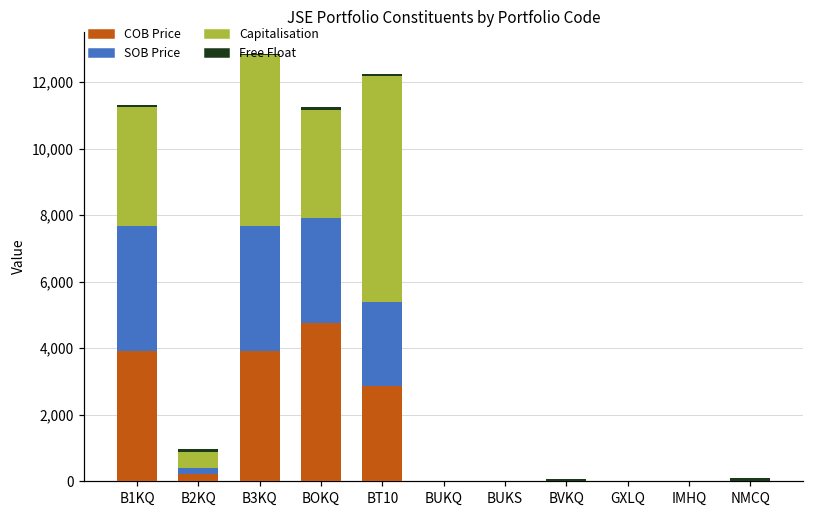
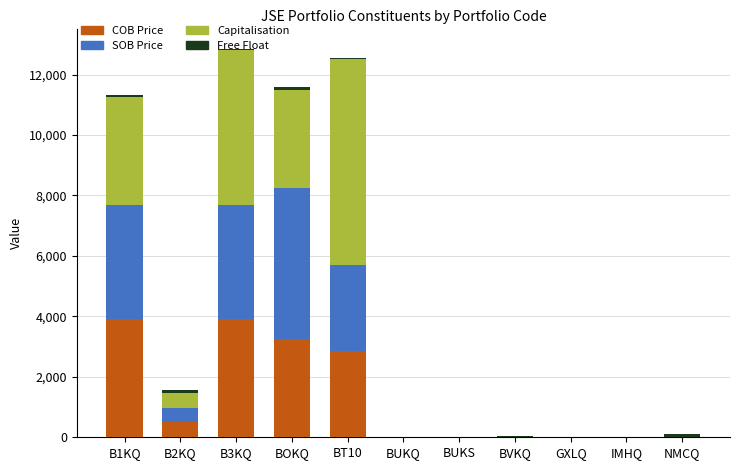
COB Price, B2KQ: 200 -> 500
SOB Price, B2KQ: 200 -> 500
COB Price, BOKQ: 4,700 -> 3,200
SOB Price, BOKQ: 3,200 -> 5,000
SOB Price, BT10: 2,500 -> 2,800
